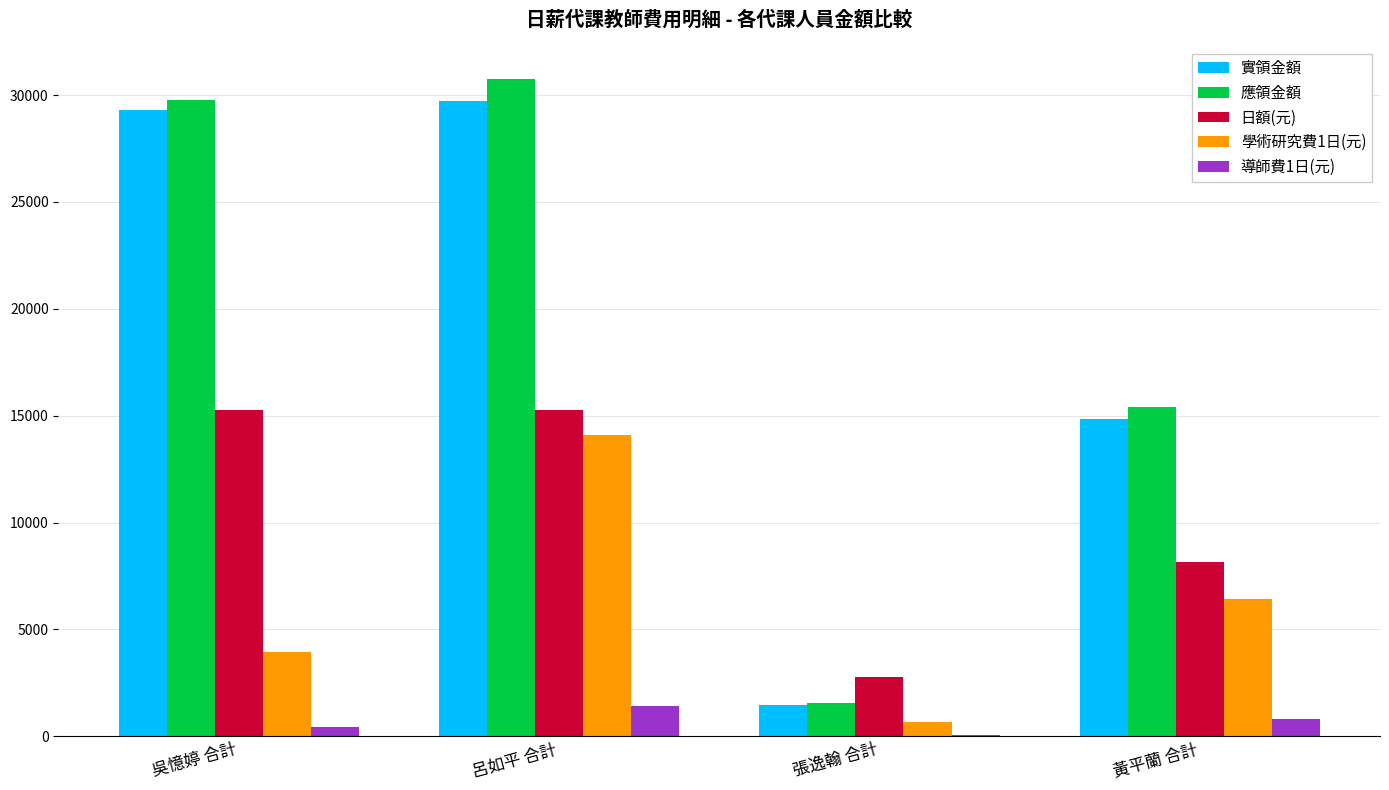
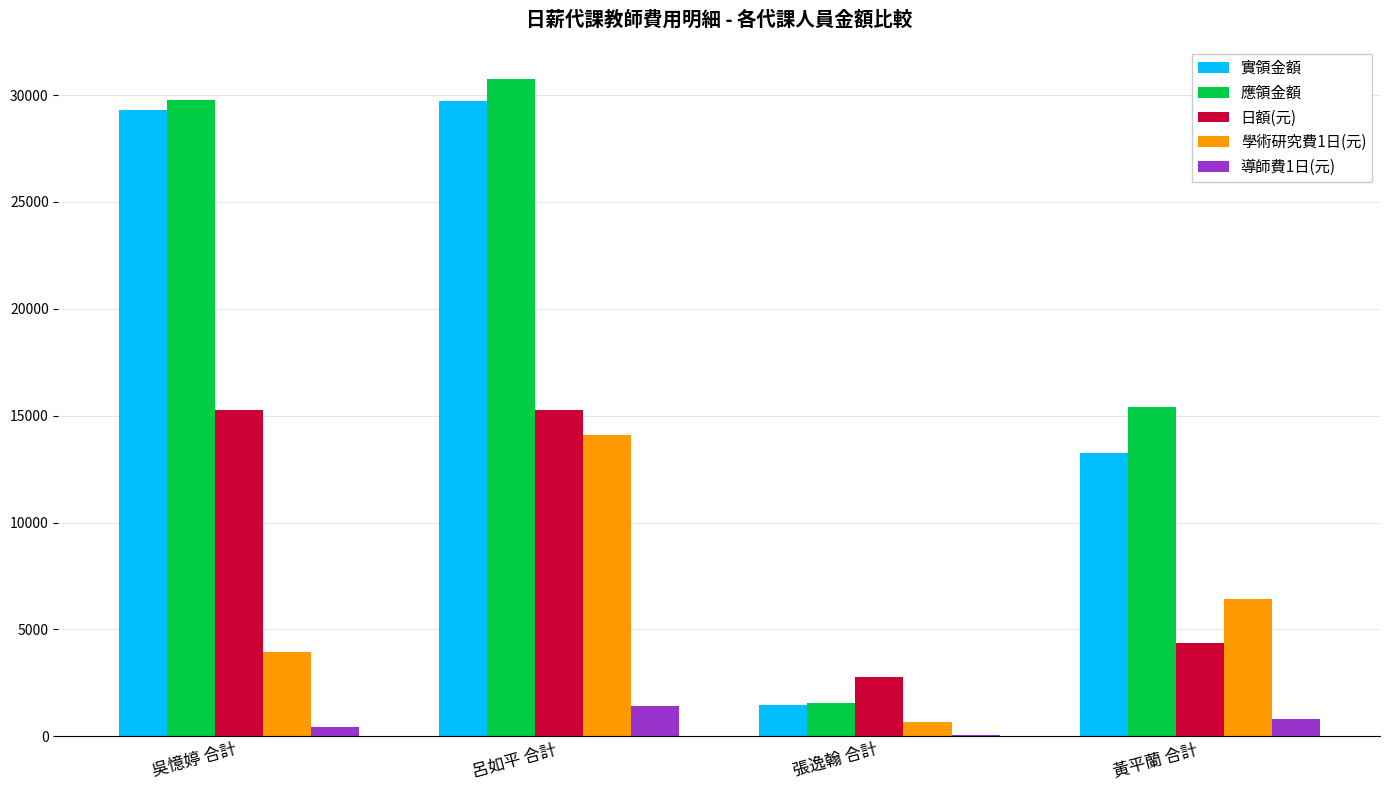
實領金額, 黃平蘭 合計: 14800 -> 13300
日額(元), 黃平蘭 合計: 8200 -> 4300
